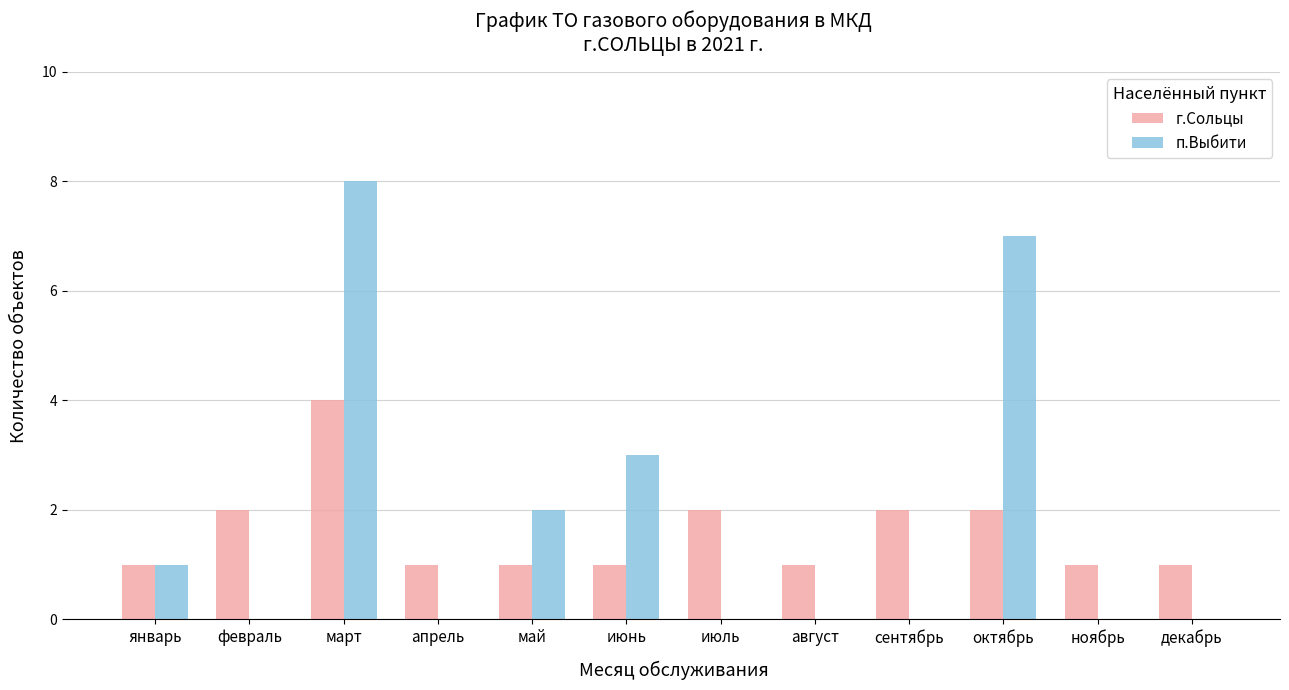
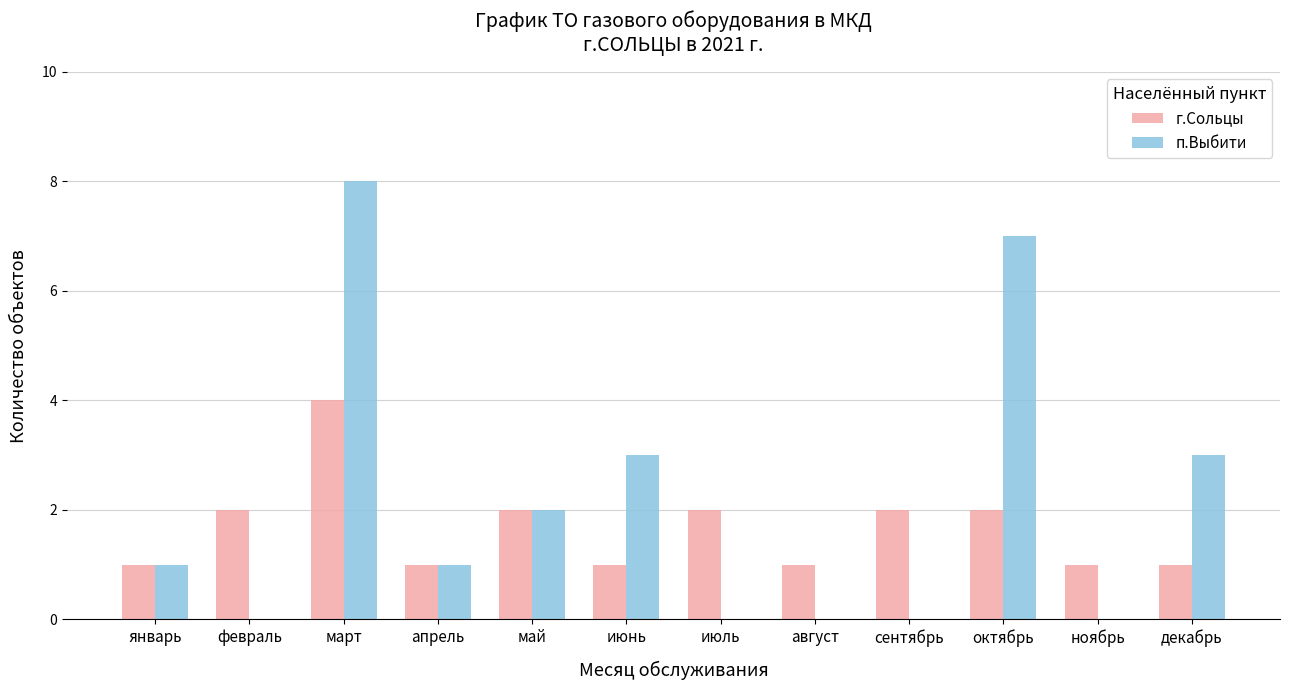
п.Выбити, апрель: 0 -> 1
г.Сольцы, май: 1 -> 2
п.Выбити, декабрь: 0 -> 3
